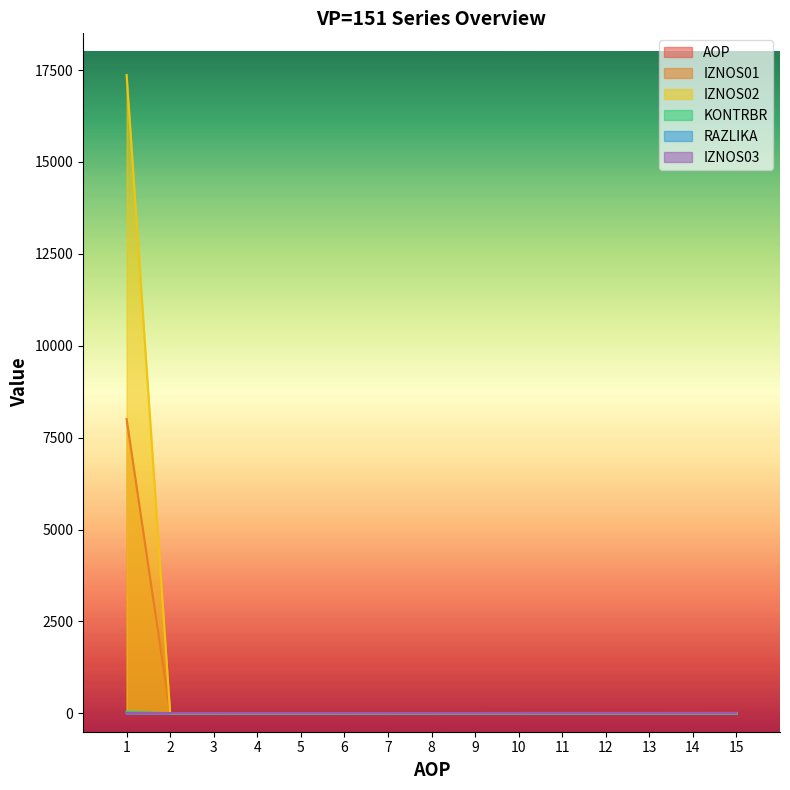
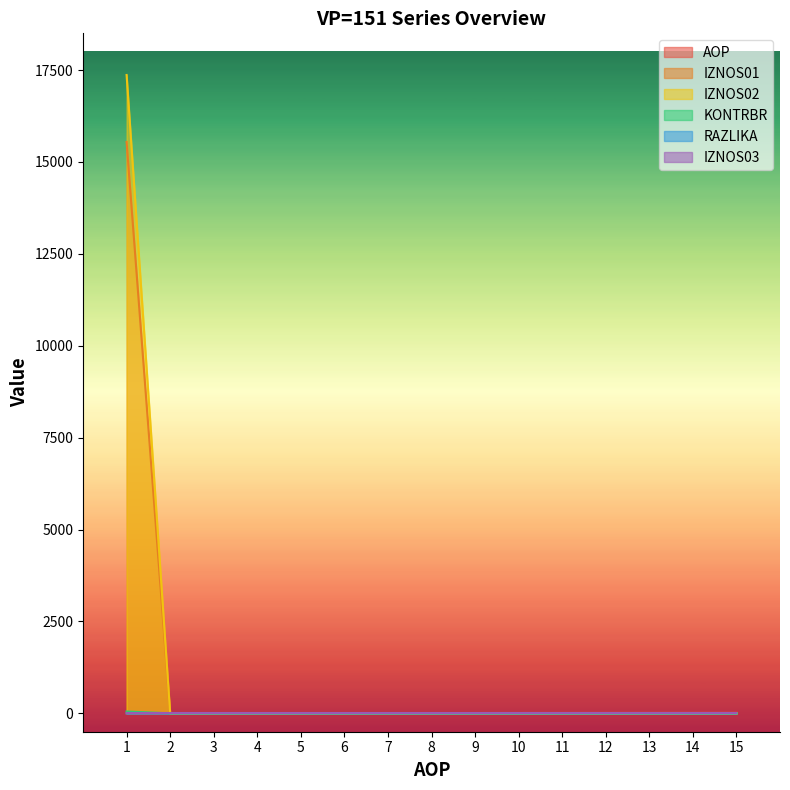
IZNOS01, 1: 8000 -> 15500
